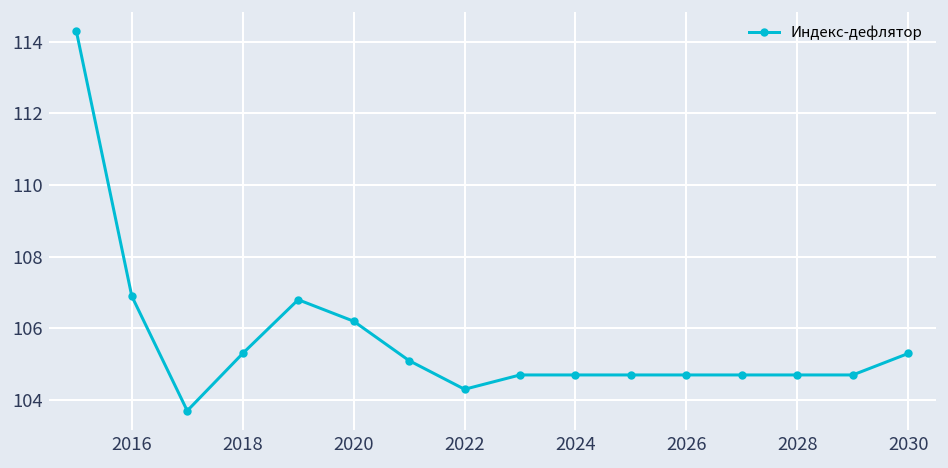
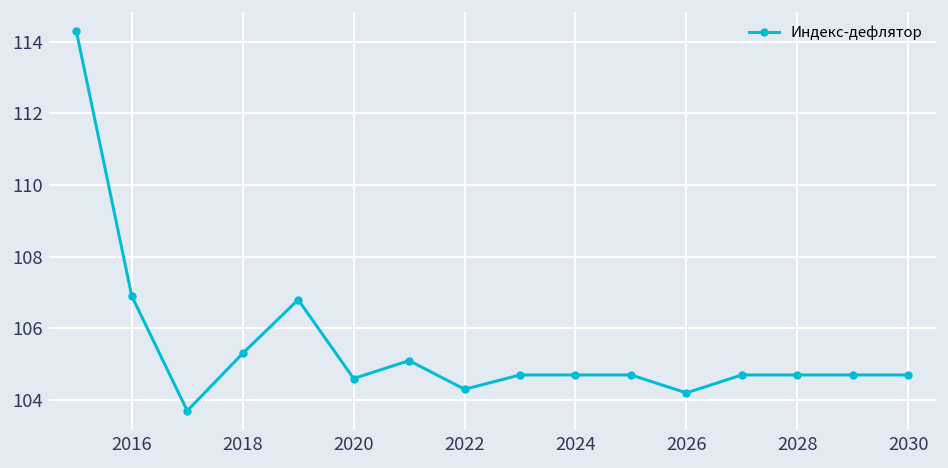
2020: 106.2 -> 104.6
2026: 104.7 -> 104.2
2030: 105.3 -> 104.7
